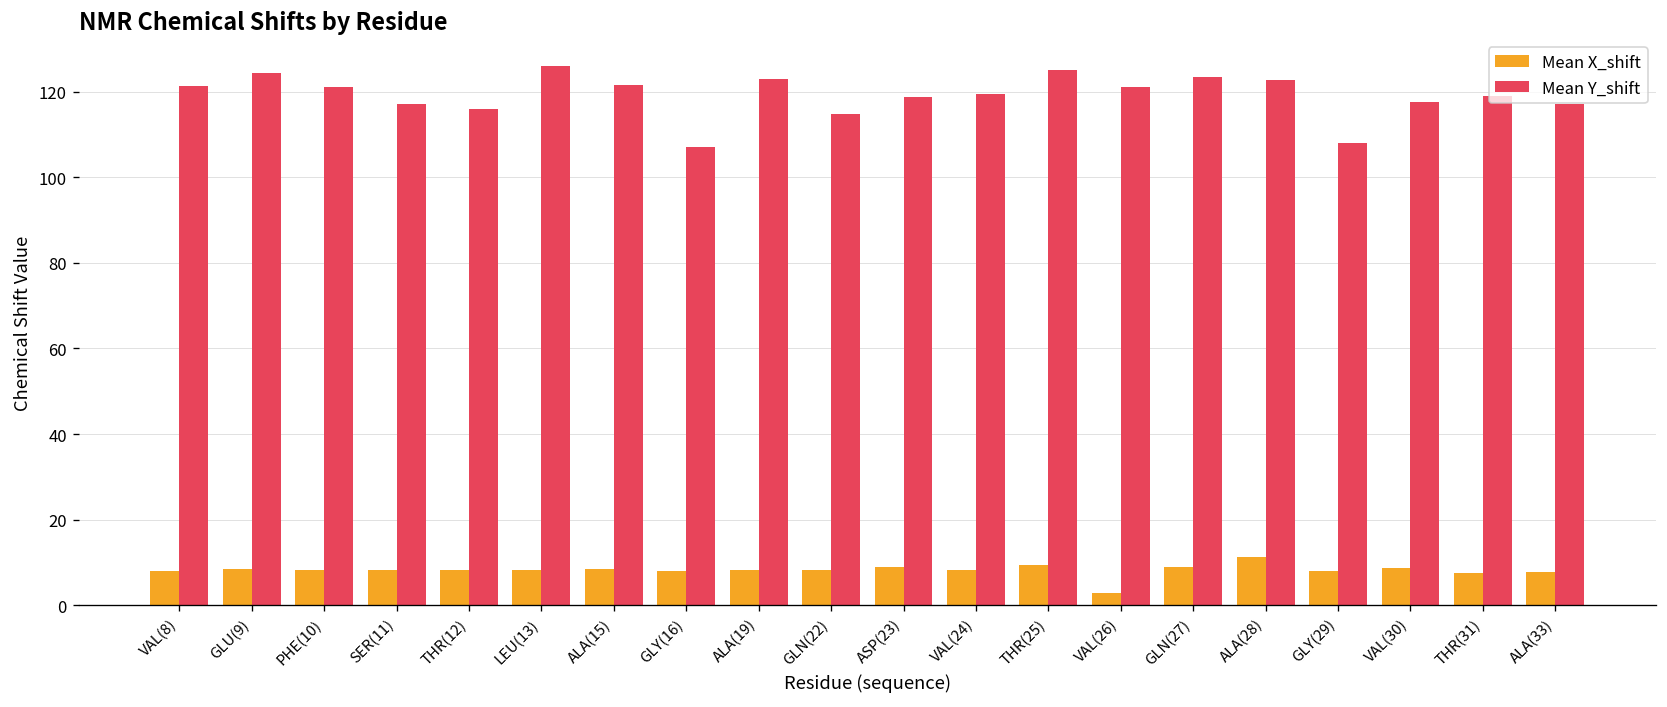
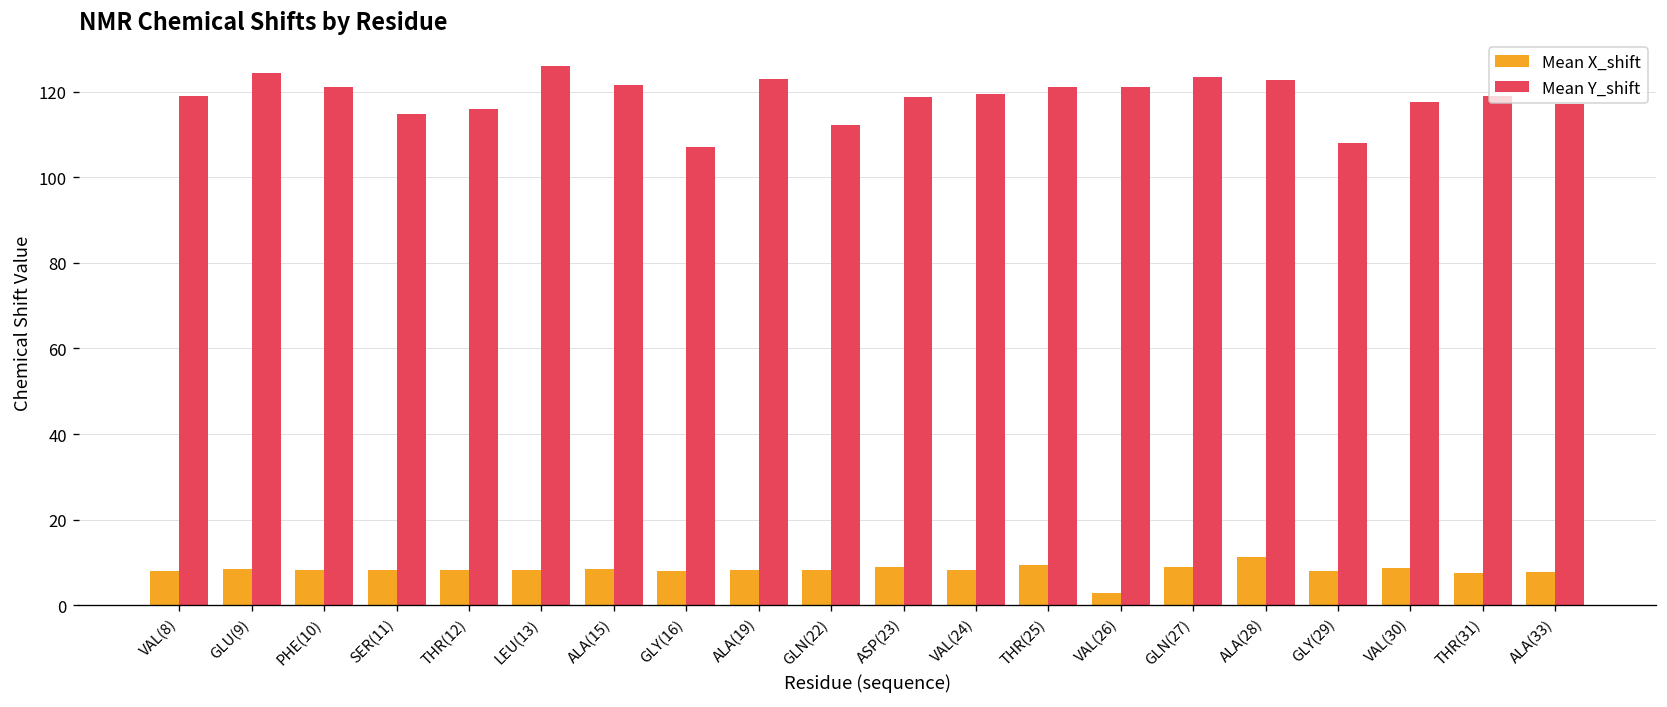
Mean Y_shift, VAL(8): 121 -> 119
Mean Y_shift, SER(11): 117 -> 115
Mean Y_shift, GLN(22): 115 -> 112
Mean Y_shift, THR(25): 125 -> 121
